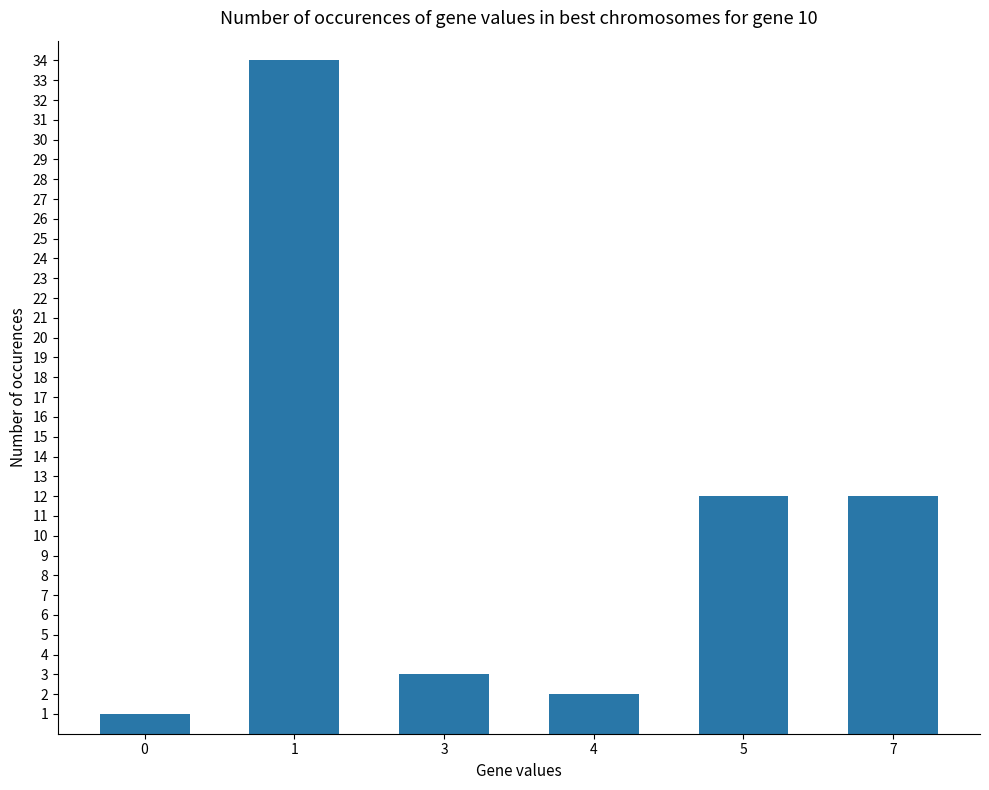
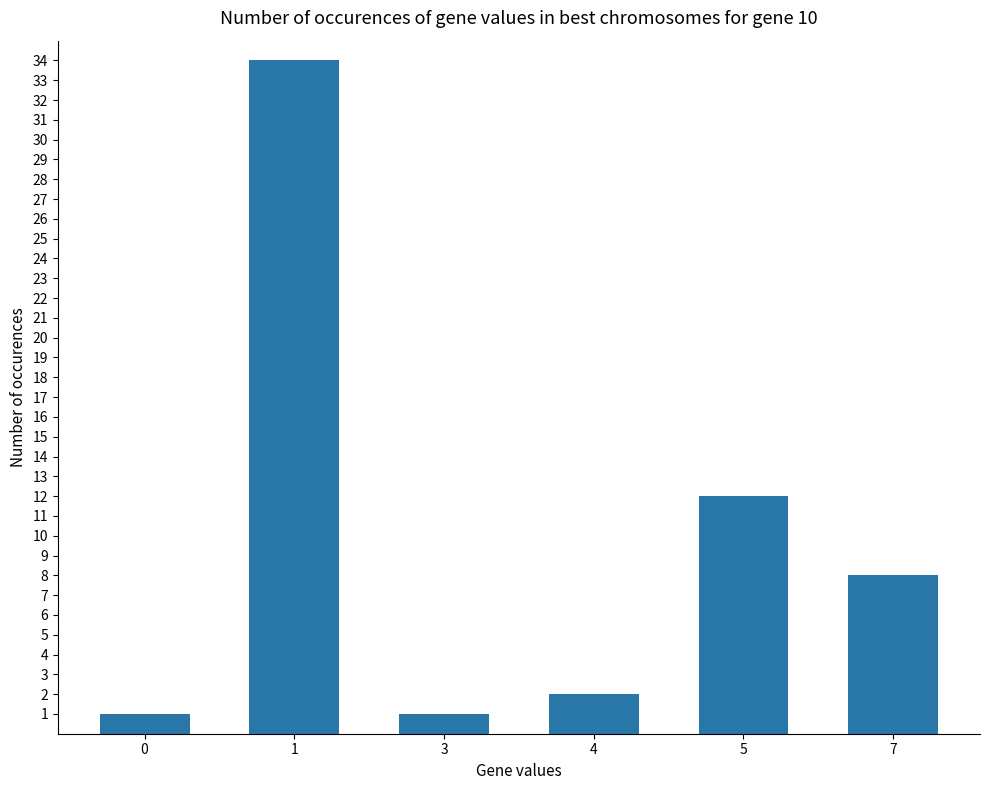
3: 3 -> 1
7: 12 -> 8
